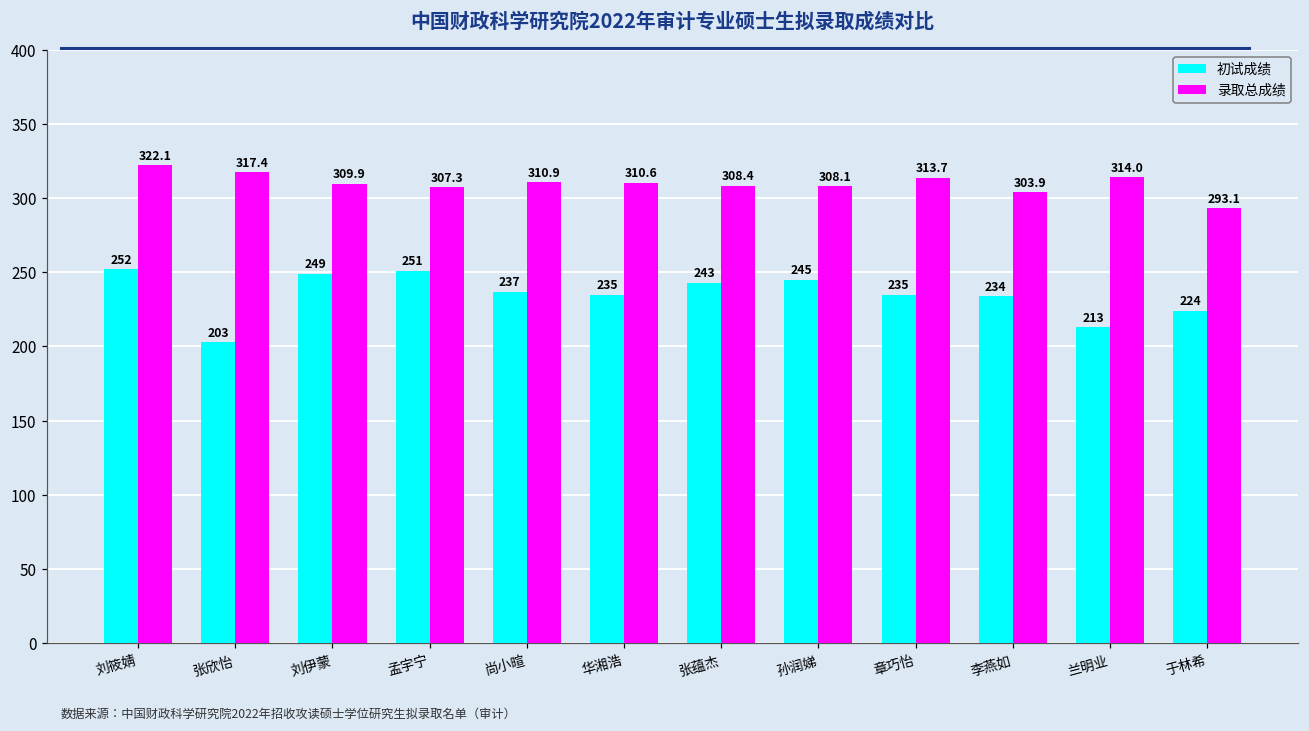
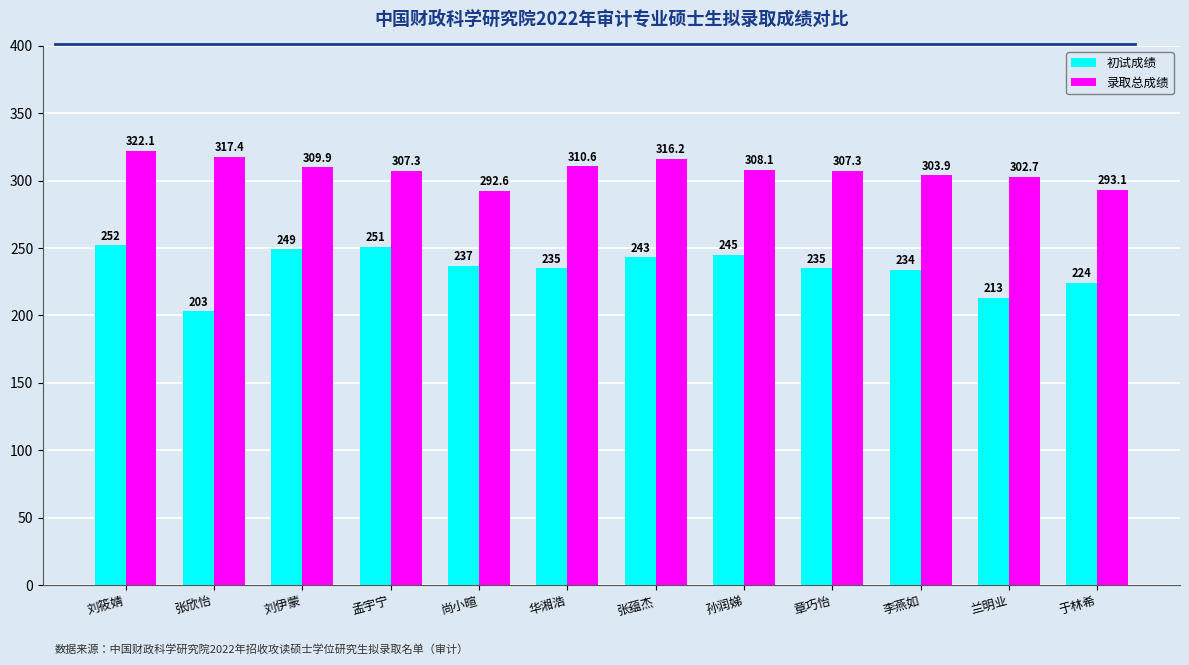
录取总成绩, 尚小暄: 310.9 -> 292.6
录取总成绩, 张蕴杰: 308.4 -> 316.2
录取总成绩, 章巧怡: 313.7 -> 307.3
录取总成绩, 兰明业: 314.0 -> 302.7
